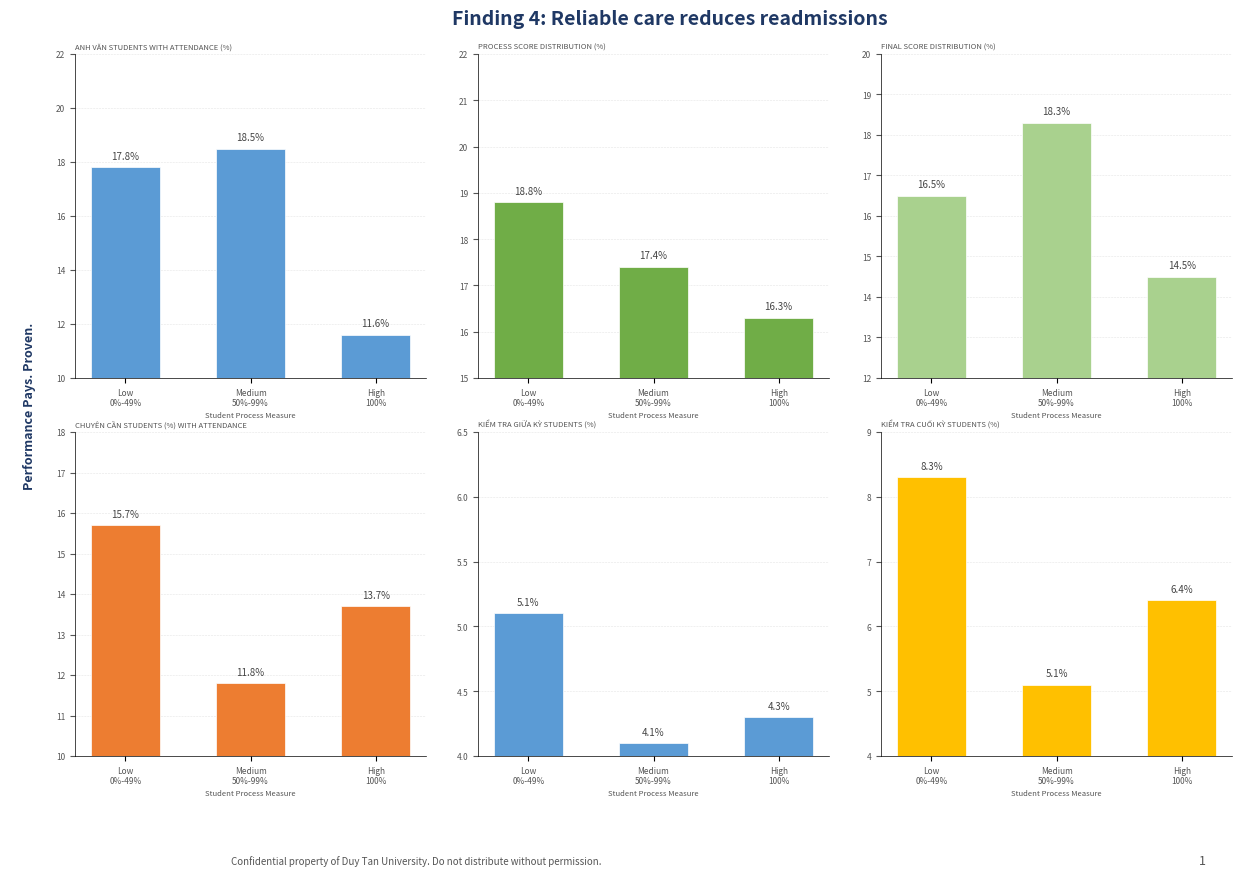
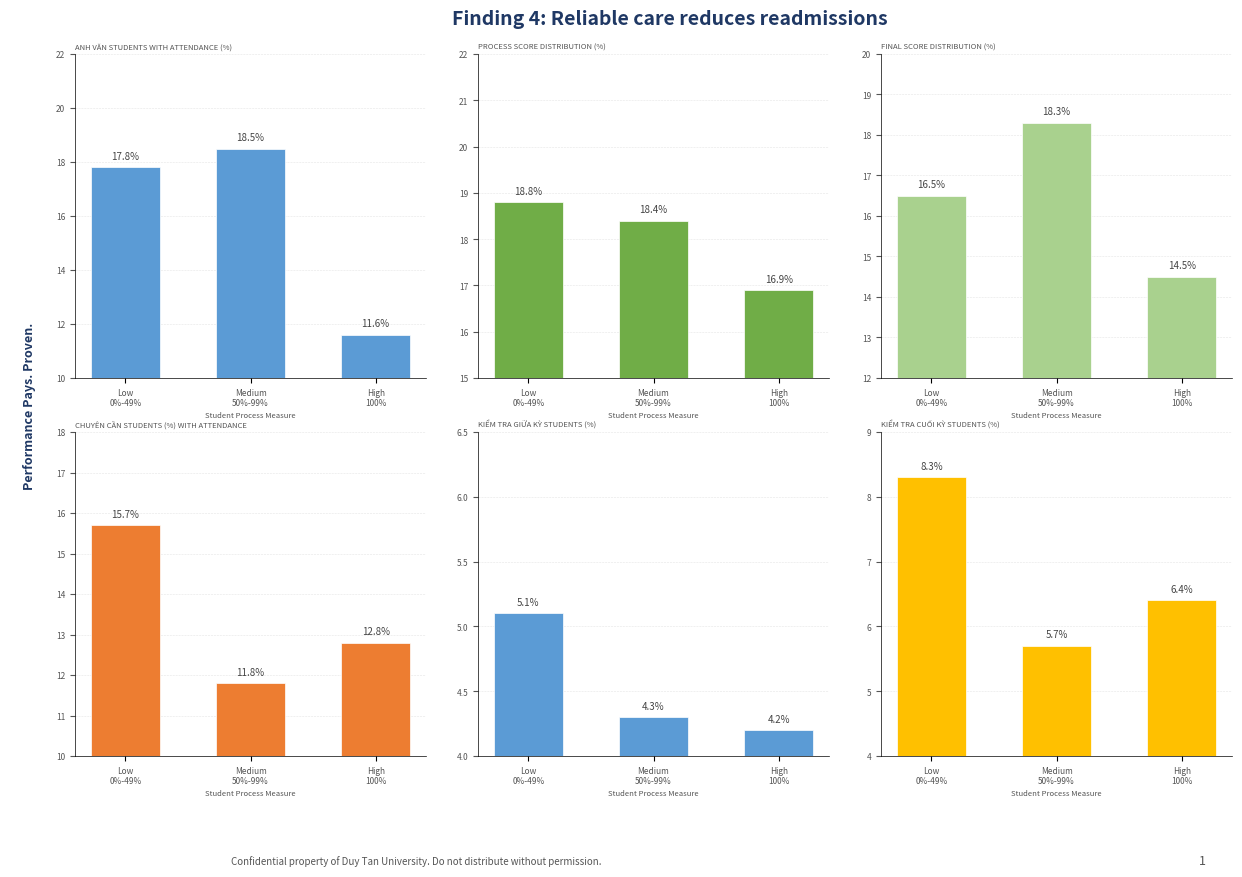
PROCESS SCORE DISTRIBUTION (%), Medium 50%-99%: 17.4% -> 18.4%
PROCESS SCORE DISTRIBUTION (%), High 100%: 16.3% -> 16.9%
CHUYÊN CẦN STUDENTS (%) WITH ATTENDANCE, High 100%: 13.7% -> 12.8%
KIỂM TRA GIỮA KỲ STUDENTS (%), Medium 50%-99%: 4.1% -> 4.3%
KIỂM TRA GIỮA KỲ STUDENTS (%), High 100%: 4.3% -> 4.2%
KIỂM TRA CUỐI KỲ STUDENTS (%), Medium 50%-99%: 5.1% -> 5.7%
